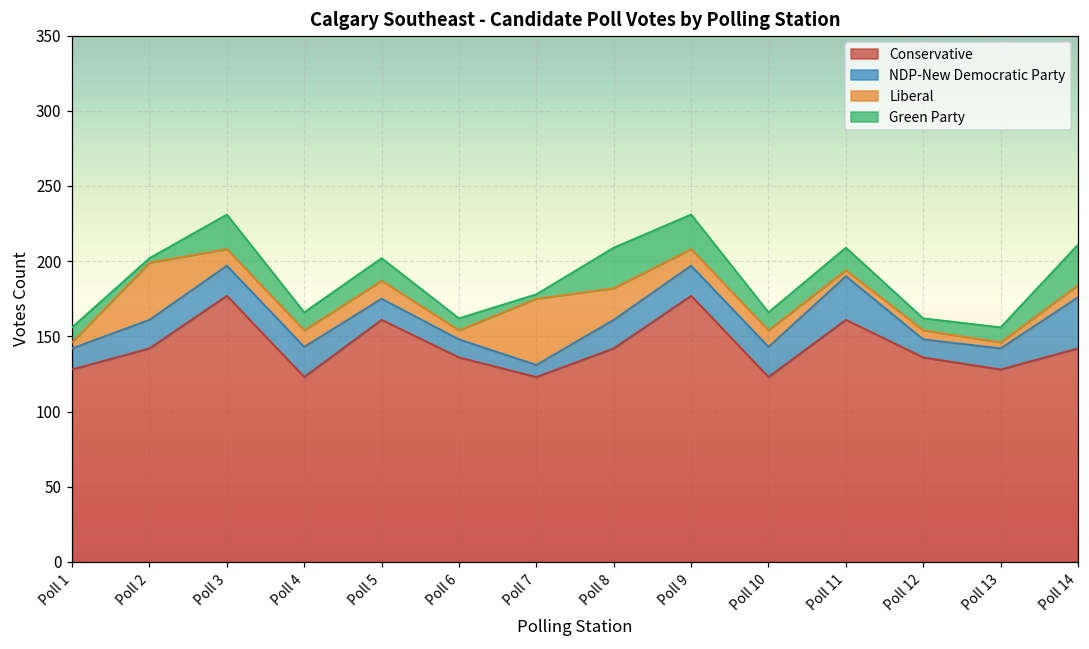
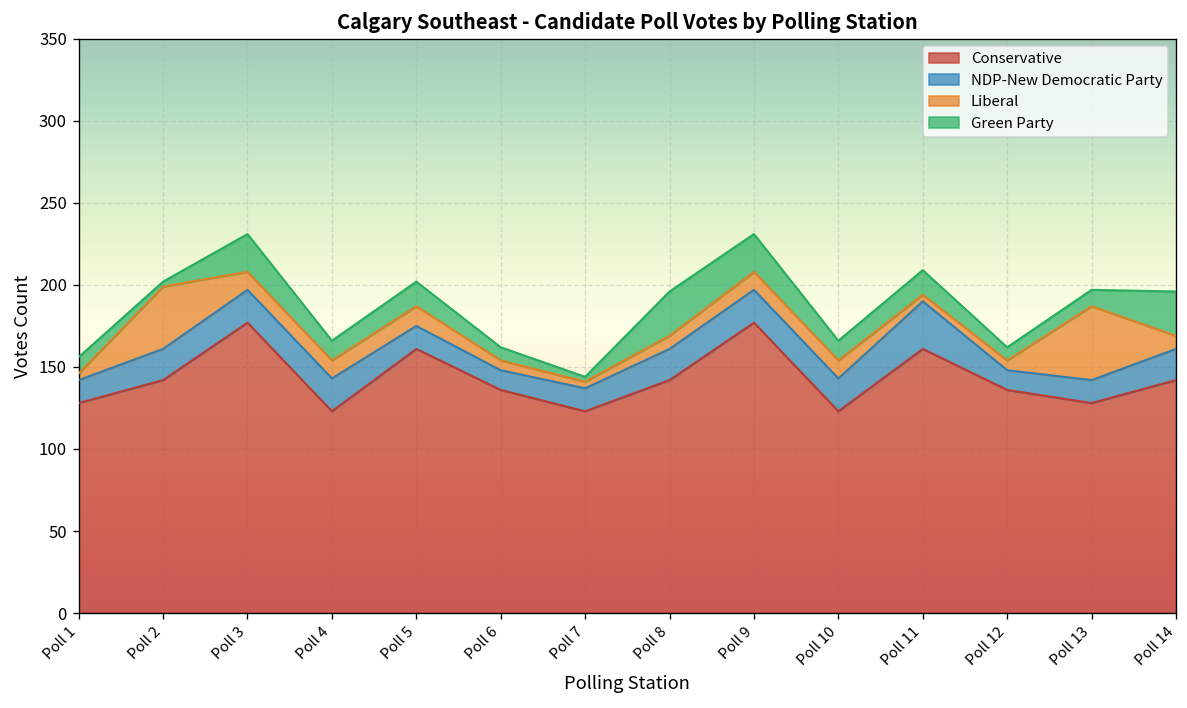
NDP-New Democratic Party, Poll 7: 8 -> 14
Liberal, Poll 7: 44 -> 4
Liberal, Poll 8: 21 -> 8
Liberal, Poll 13: 4 -> 45
NDP-New Democratic Party, Poll 14: 34 -> 19
